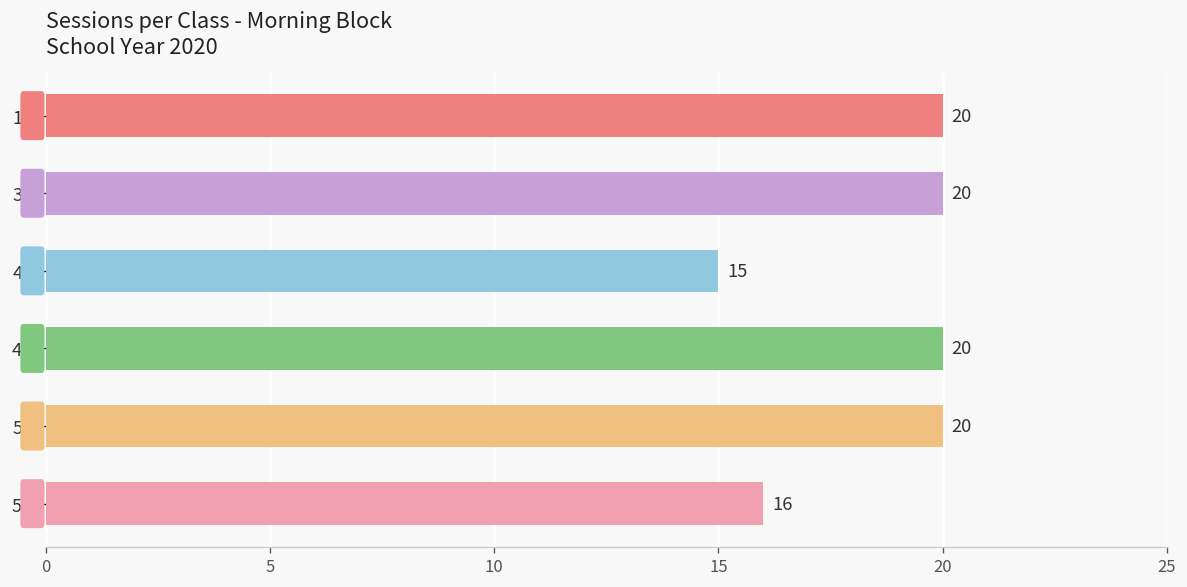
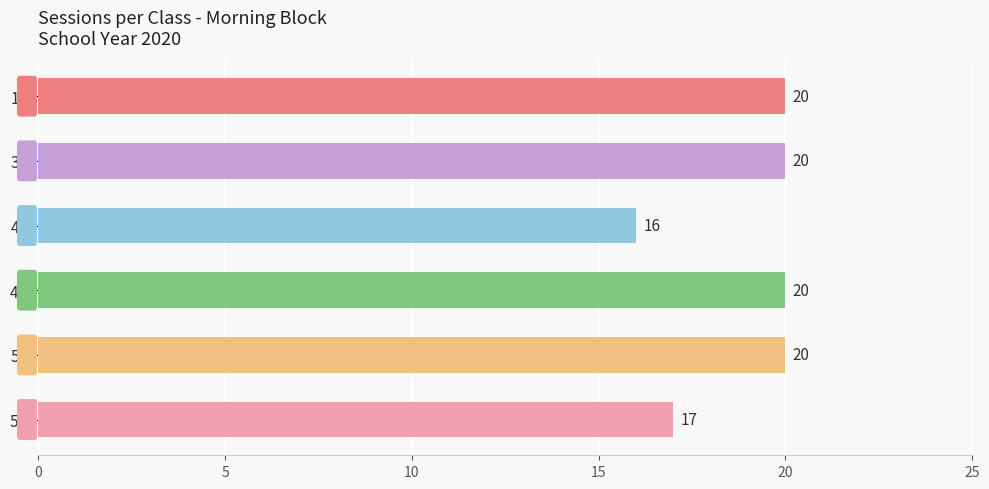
4A: 15 -> 16
5B: 16 -> 17
